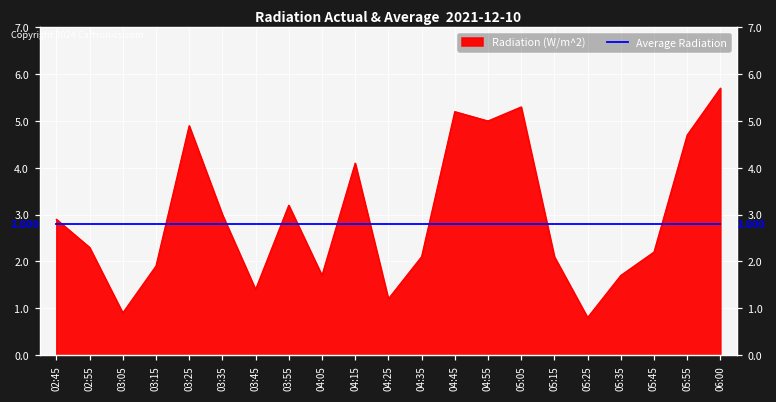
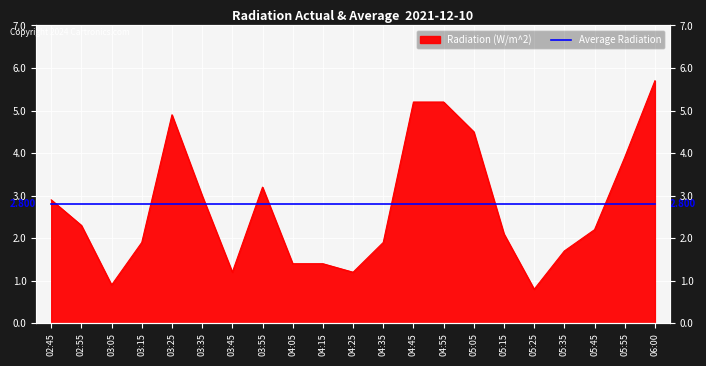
Radiation (W/m^2), 03:45: 1.4 -> 1.2
Radiation (W/m^2), 04:05: 1.7 -> 1.4
Radiation (W/m^2), 04:15: 4.1 -> 1.4
Radiation (W/m^2), 04:35: 2.1 -> 1.9
Radiation (W/m^2), 04:55: 5.0 -> 5.2
Radiation (W/m^2), 05:05: 5.3 -> 4.5
Radiation (W/m^2), 05:55: 4.7 -> 3.9
